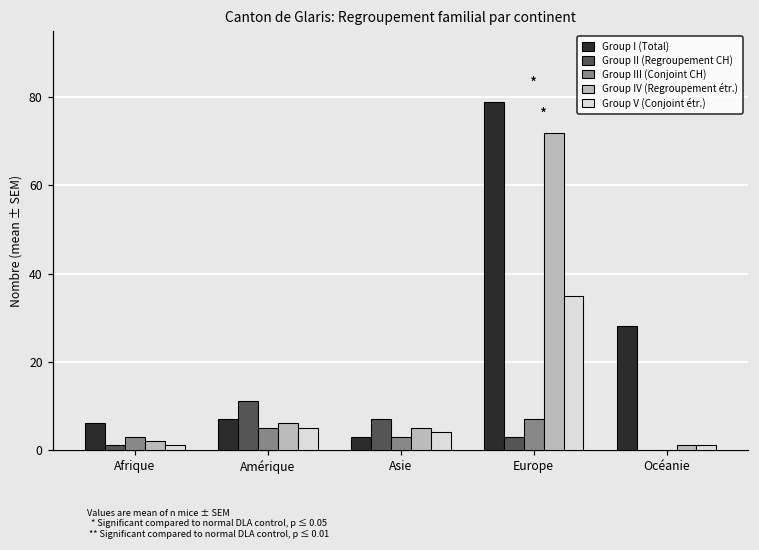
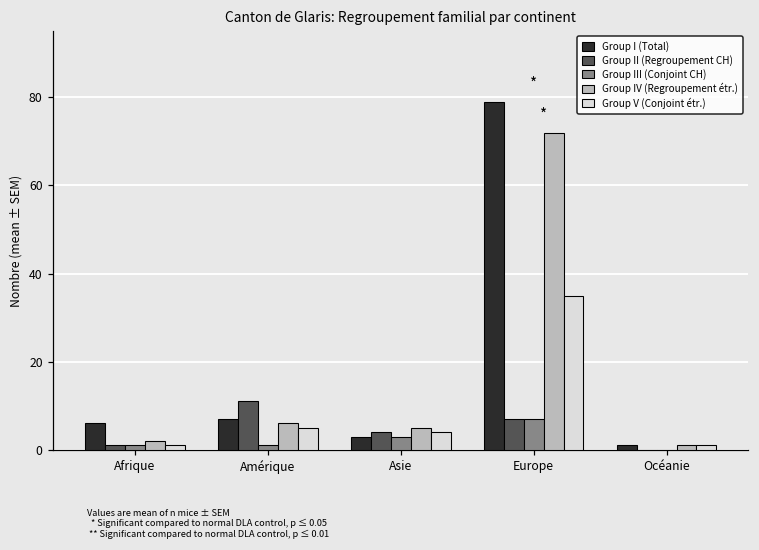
Group III (Conjoint CH), Afrique: 3 -> 1
Group III (Conjoint CH), Amérique: 5 -> 1
Group II (Regroupement CH), Asie: 7 -> 4
Group II (Regroupement CH), Europe: 3 -> 7
Group I (Total), Océanie: 28 -> 1
